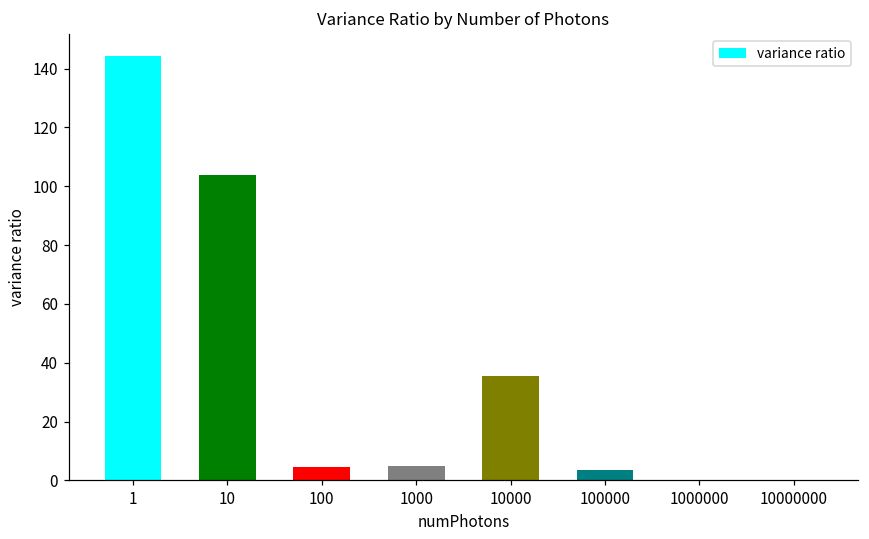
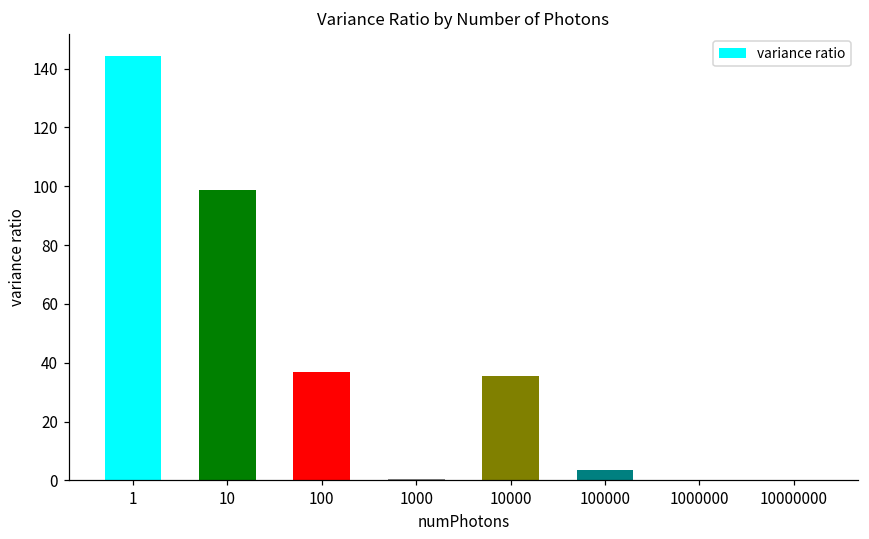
10: 104 -> 99
100: 5 -> 37
1000: 5 -> 0
